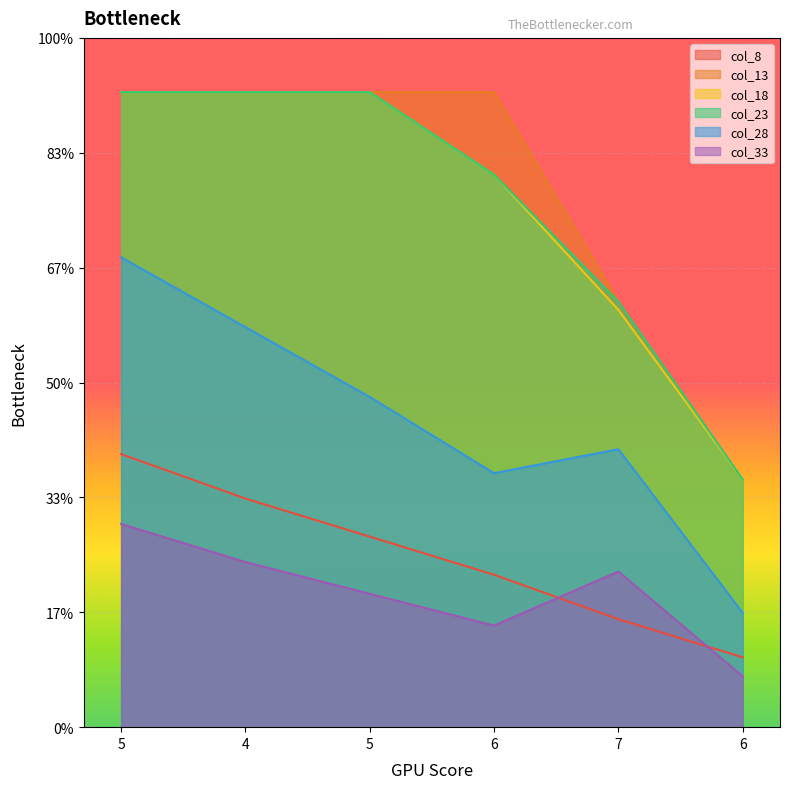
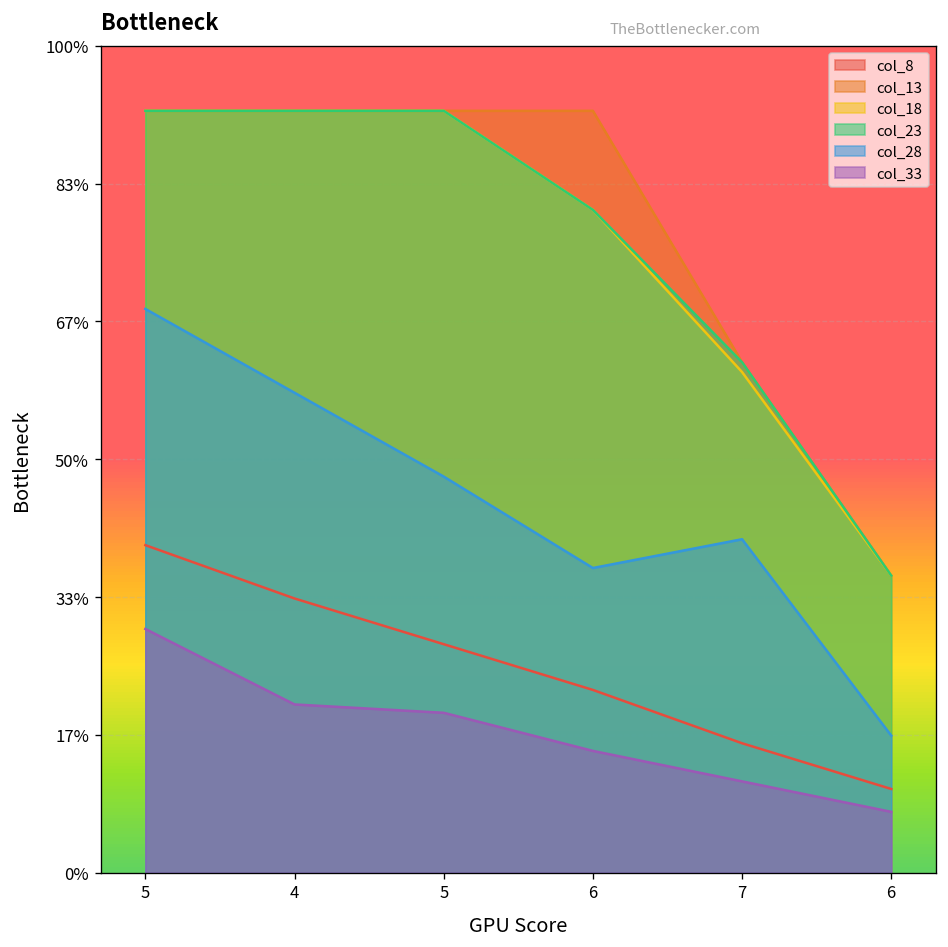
col_33, 4: 24% -> 20%
col_33, 7: 23% -> 11%
